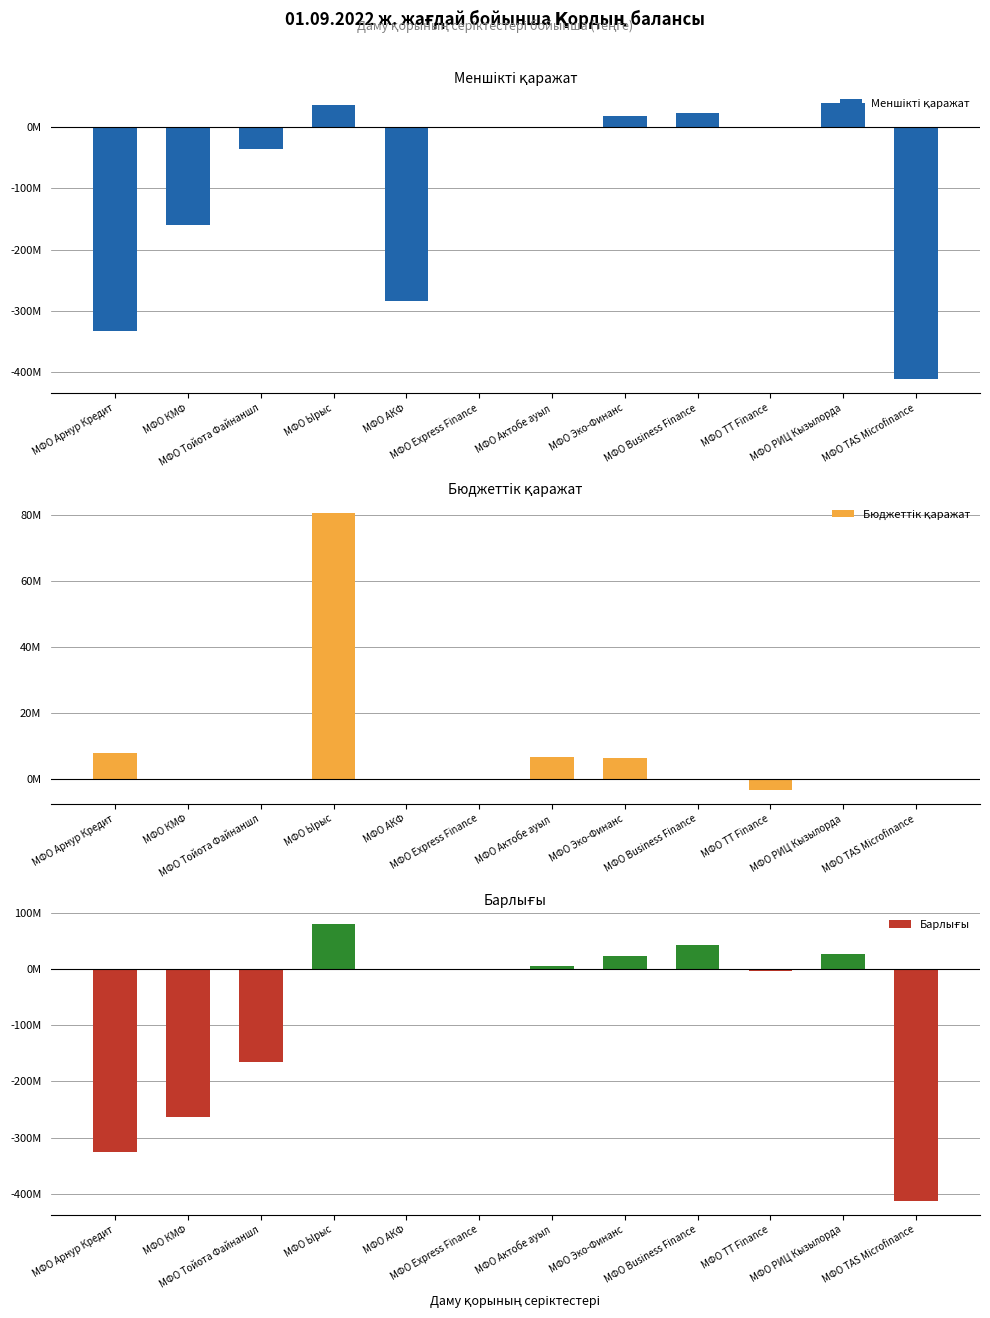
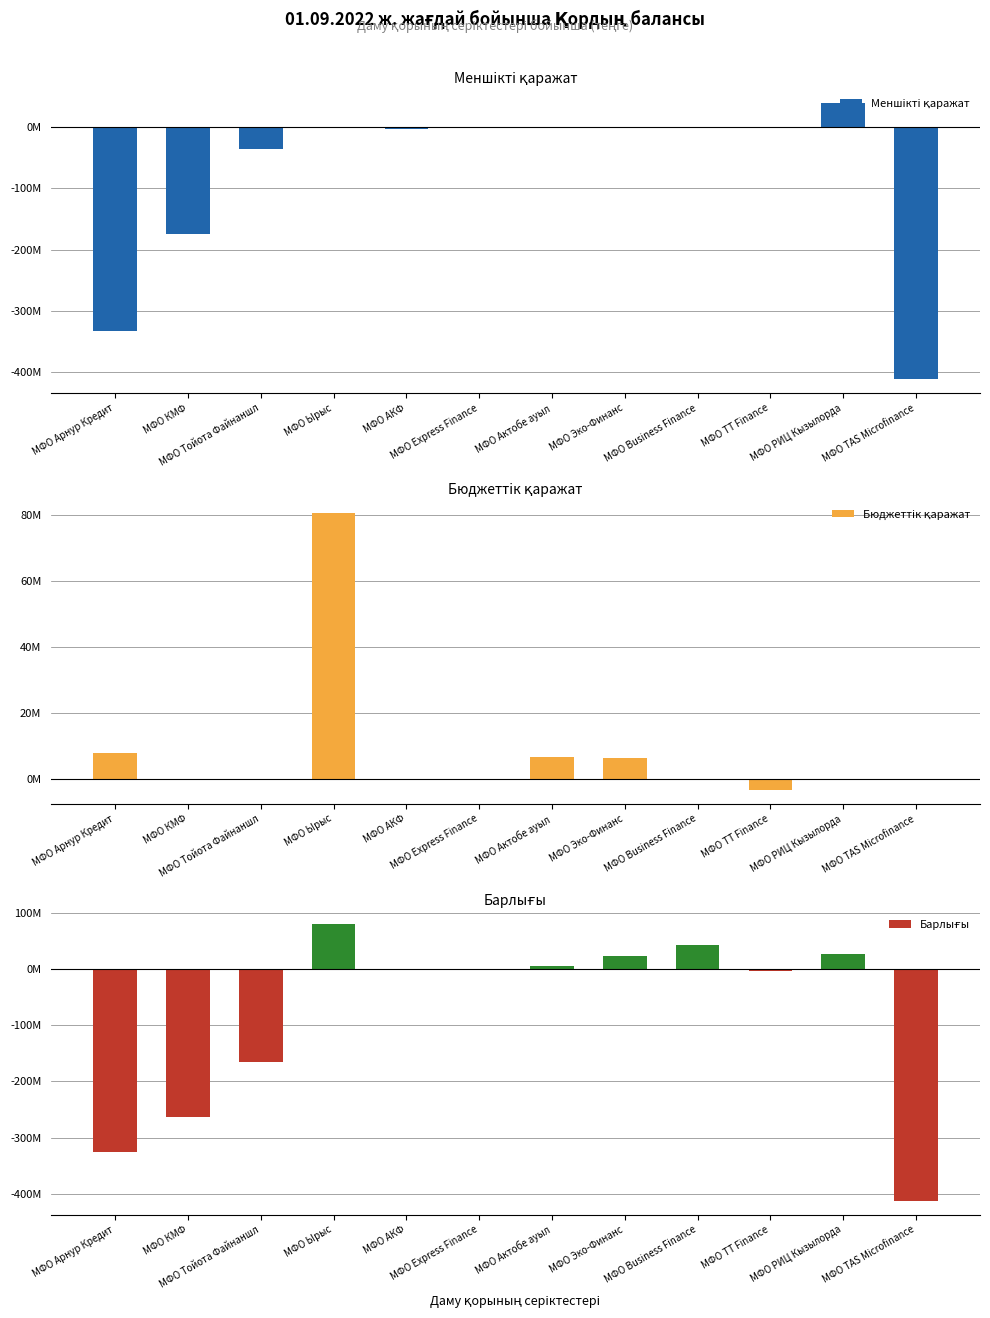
Меншікті қаражат, МФО КМФ: -160000000 -> -170000000
Меншікті қаражат, МФО Ырыс: 40000000 -> 0
Меншікті қаражат, МФО АКФ: -280000000 -> 0
Меншікті қаражат, МФО Эко-Финанс: 20000000 -> 0
Меншікті қаражат, МФО Business Finance: 20000000 -> 0
